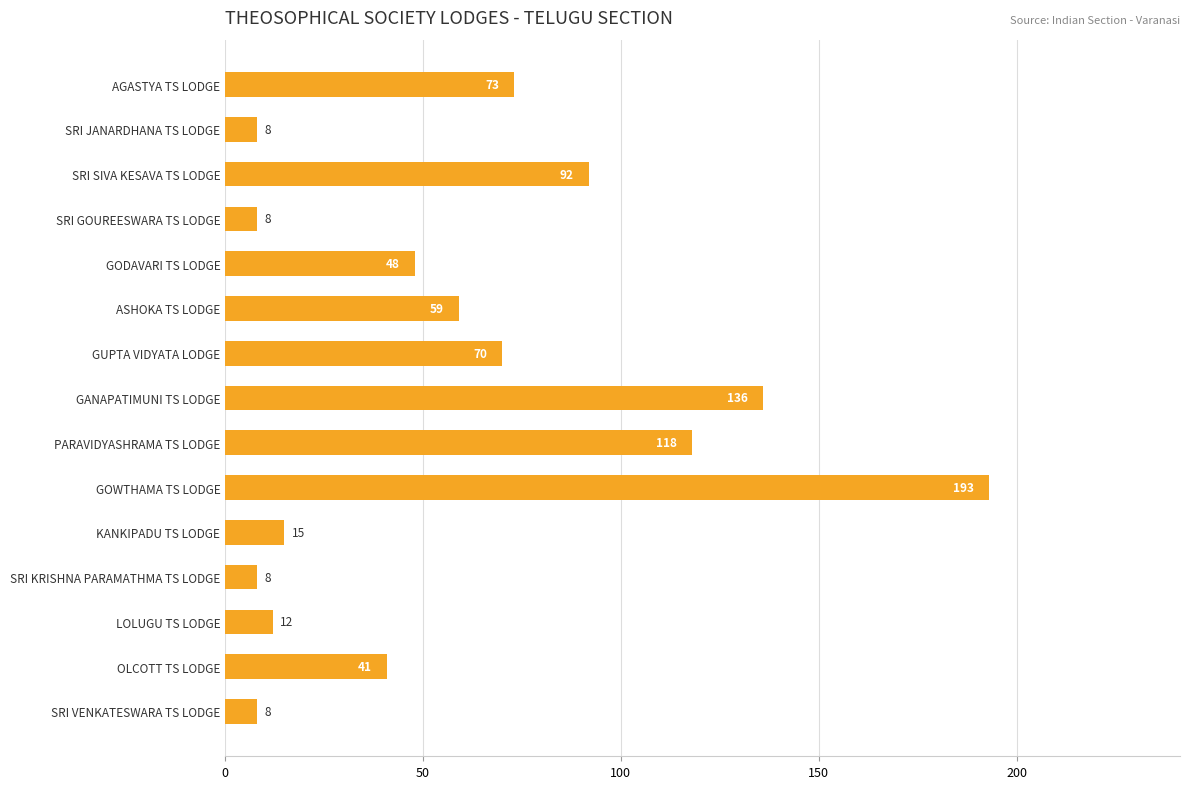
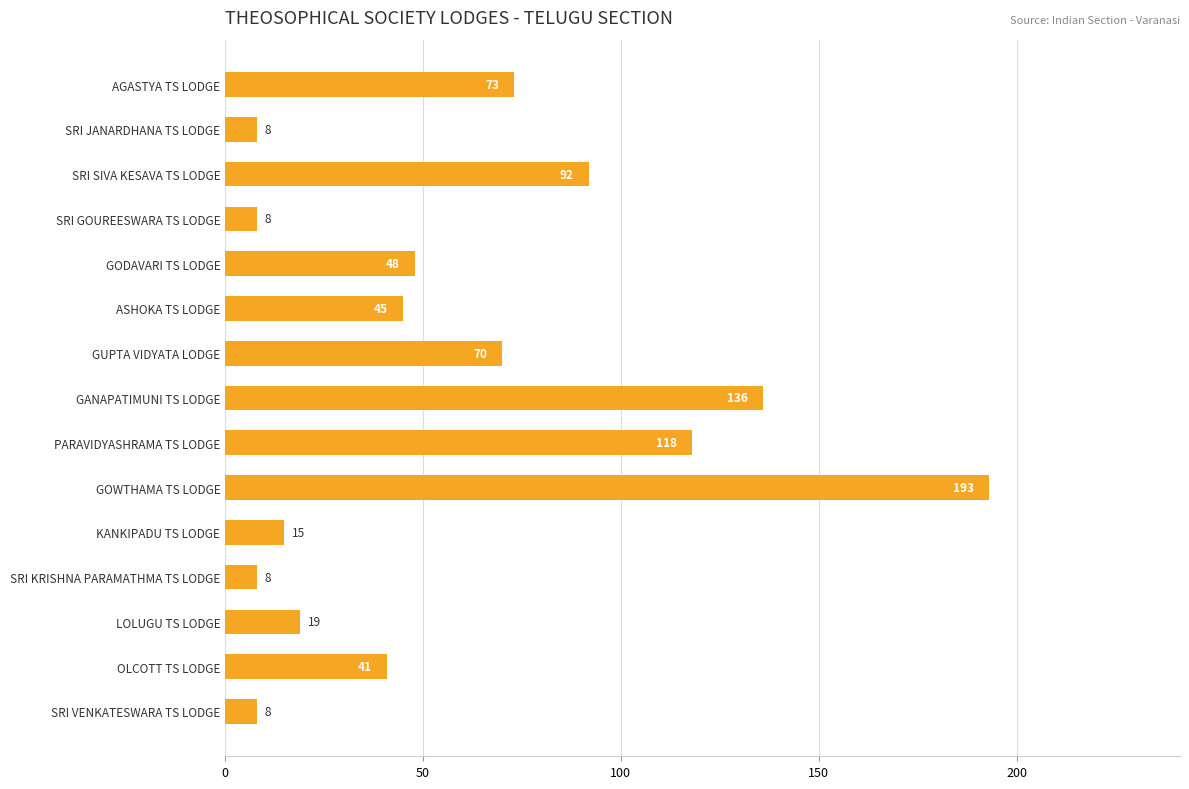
ASHOKA TS LODGE: 59 -> 45
LOLUGU TS LODGE: 12 -> 19
